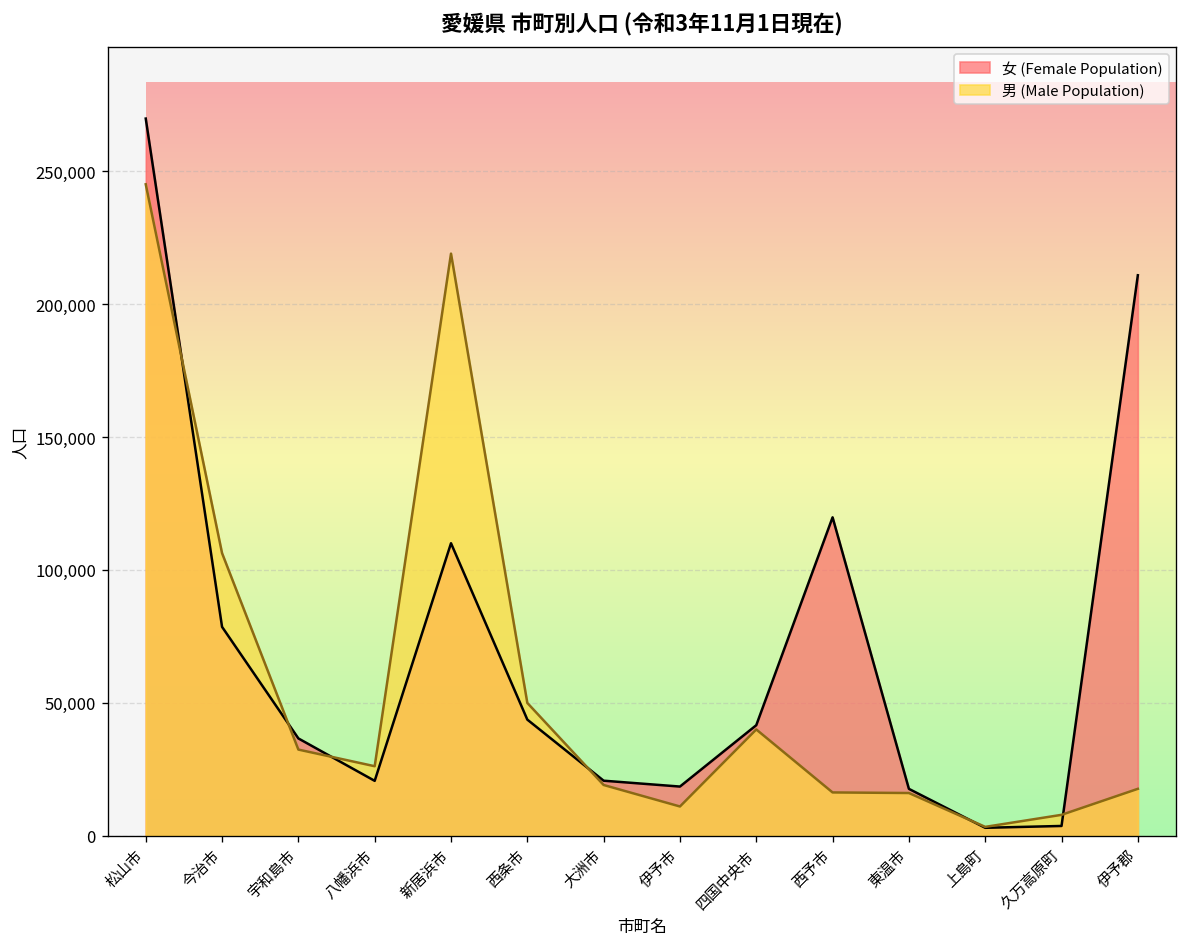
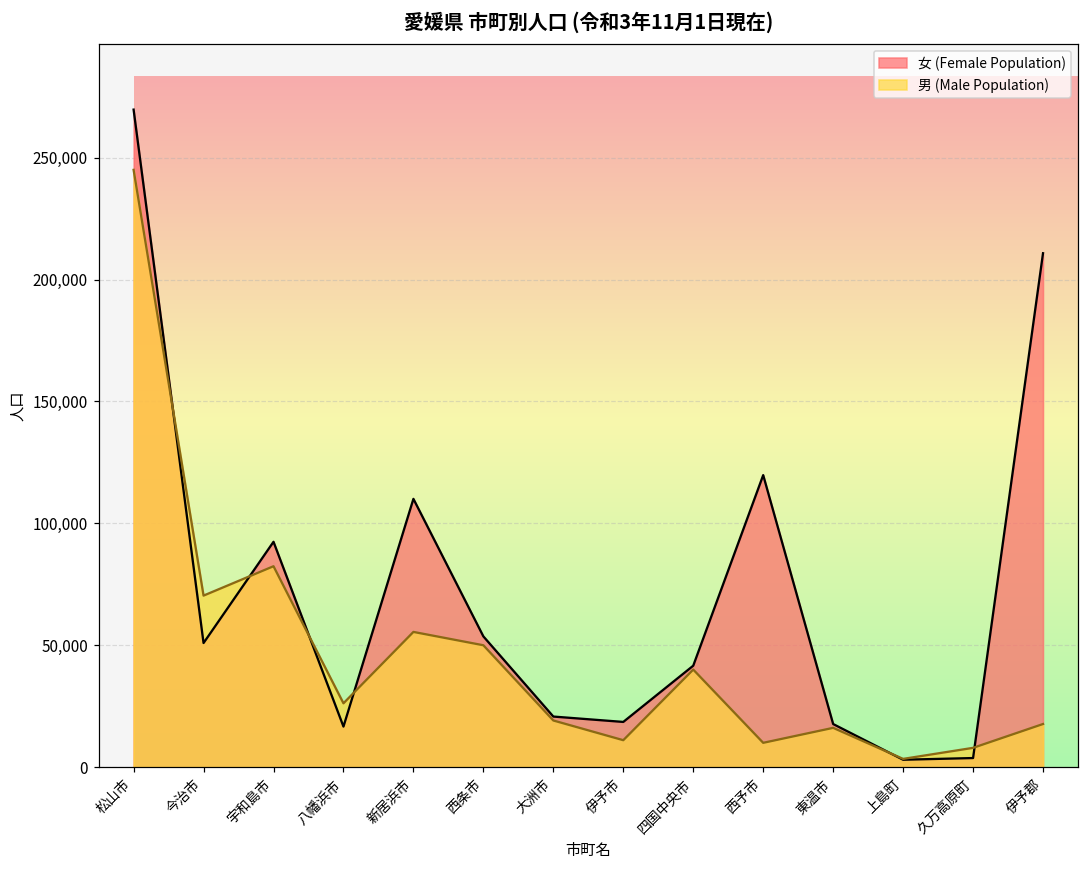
女 (Female Population), 今治市: 79,000 -> 51,000
男 (Male Population), 今治市: 106,000 -> 70,000
女 (Female Population), 宇和島市: 37,000 -> 92,000
男 (Male Population), 宇和島市: 32,000 -> 82,000
女 (Female Population), 八幡浜市: 21,000 -> 17,000
男 (Male Population), 新居浜市: 219,000 -> 55,000
女 (Female Population), 西条市: 44,000 -> 54,000
男 (Male Population), 西予市: 16,000 -> 10,000
